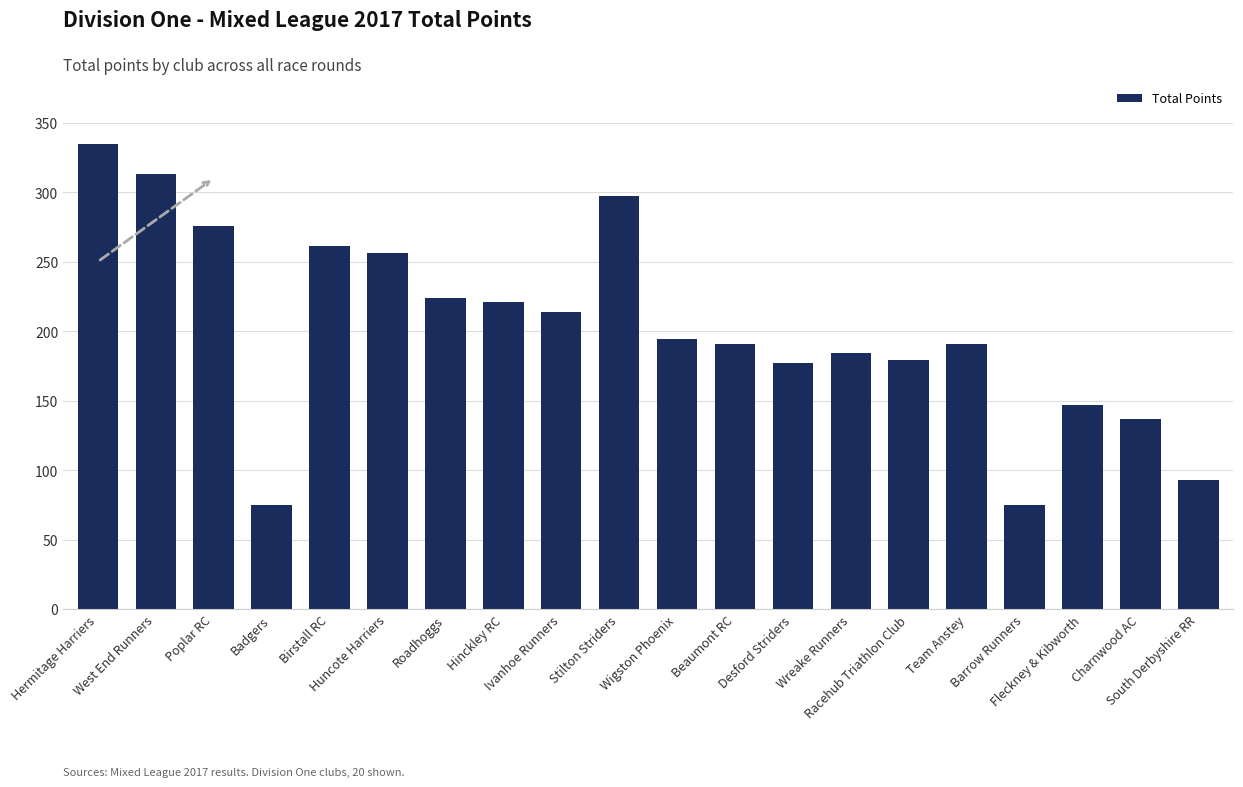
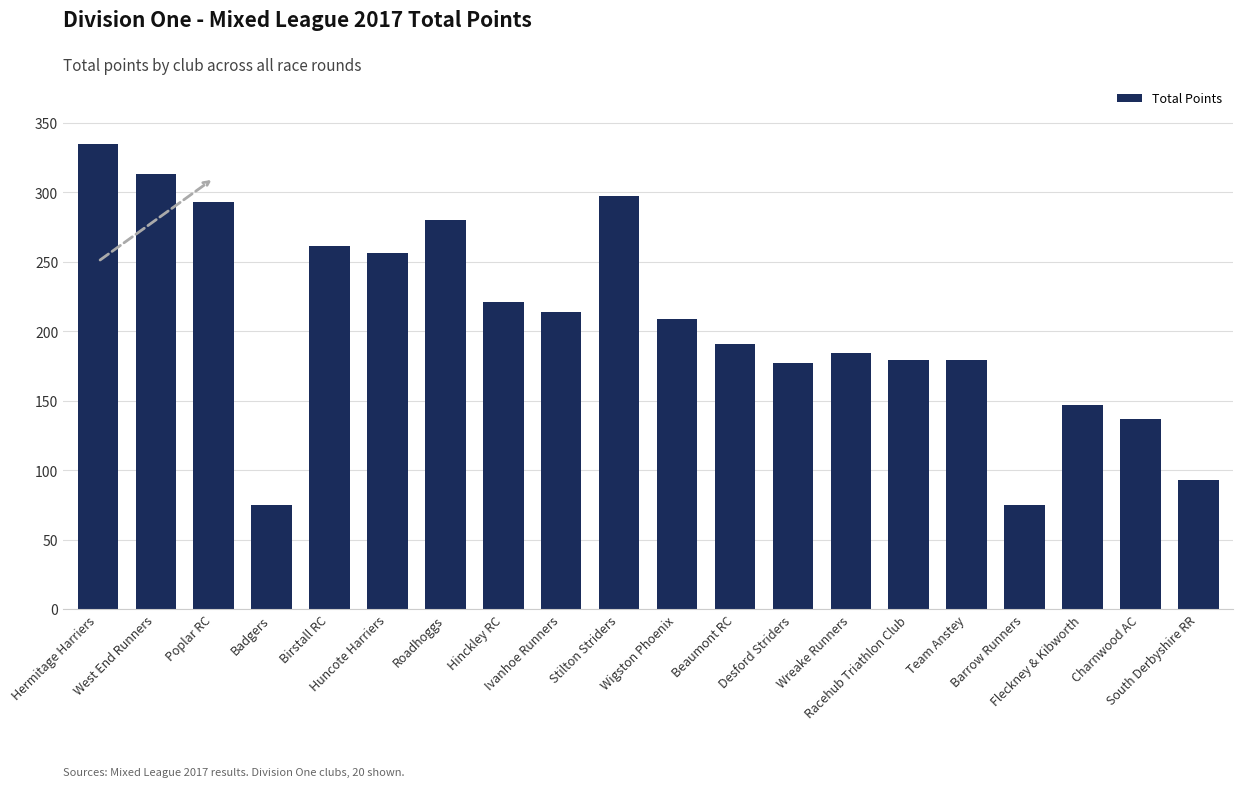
Poplar RC: 276 -> 293
Roadhoggs: 224 -> 280
Wigston Phoenix: 194 -> 209
Team Anstey: 191 -> 179
